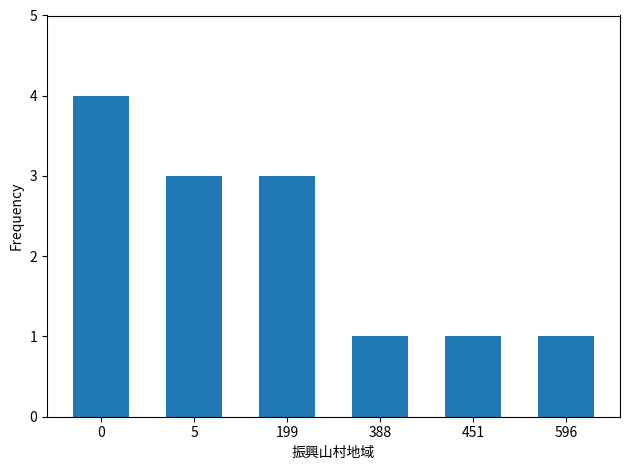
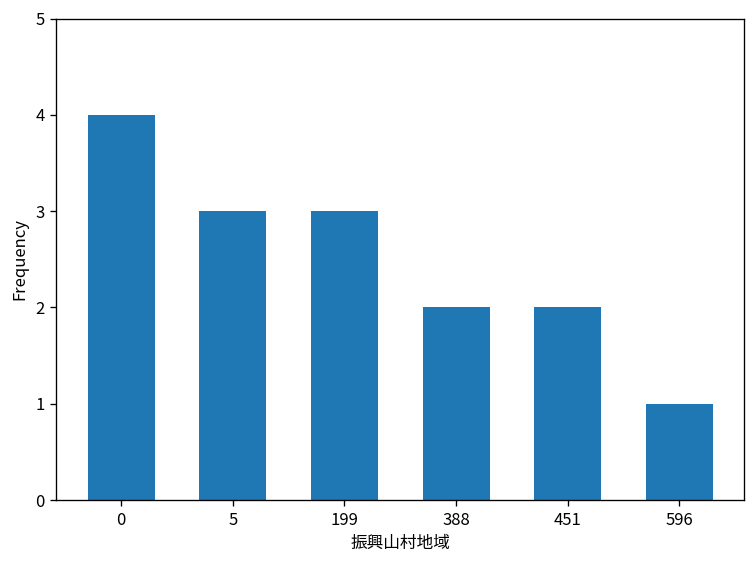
388: 1 -> 2
451: 1 -> 2
